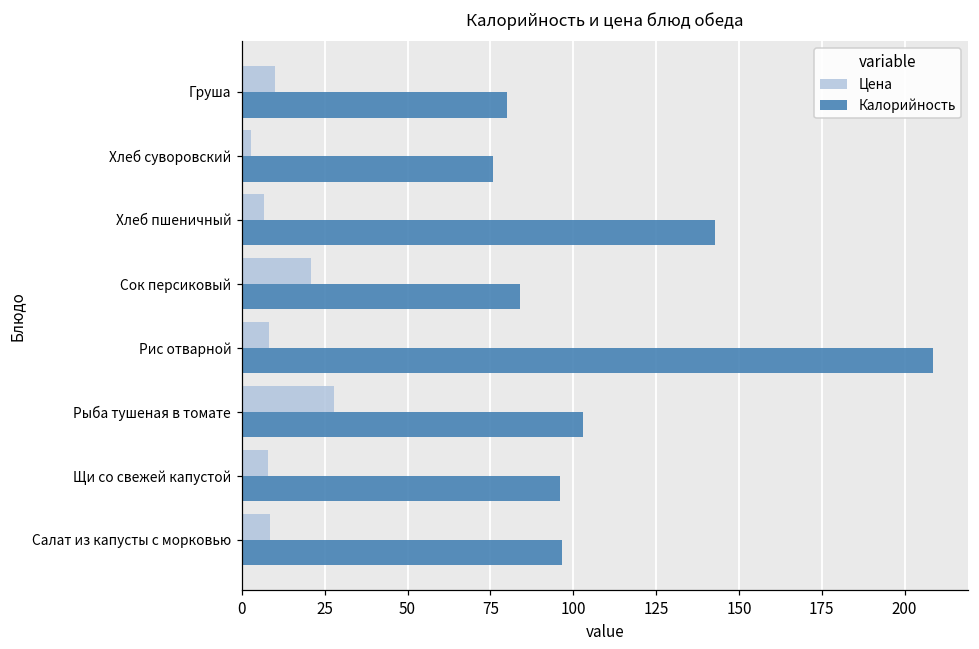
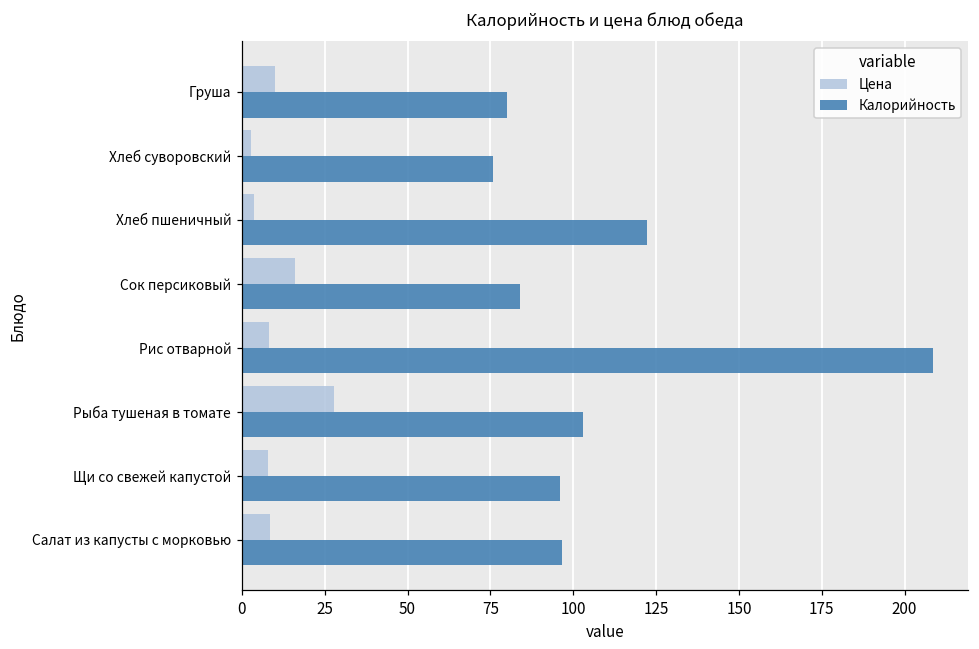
Цена, Хлеб пшеничный: 7 -> 4
Калорийность, Хлеб пшеничный: 143 -> 122
Цена, Сок персиковый: 21 -> 16
